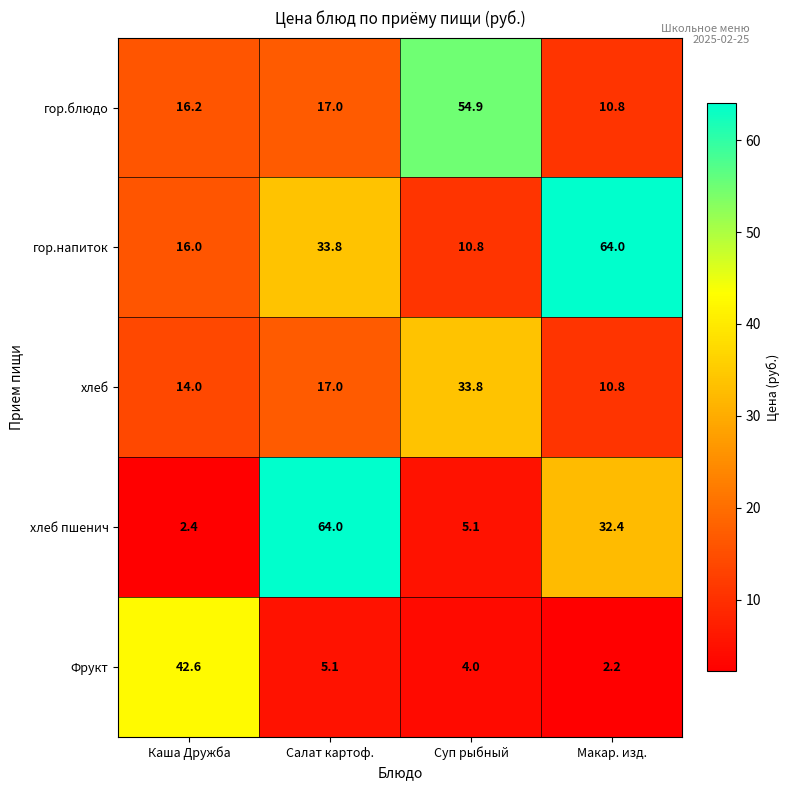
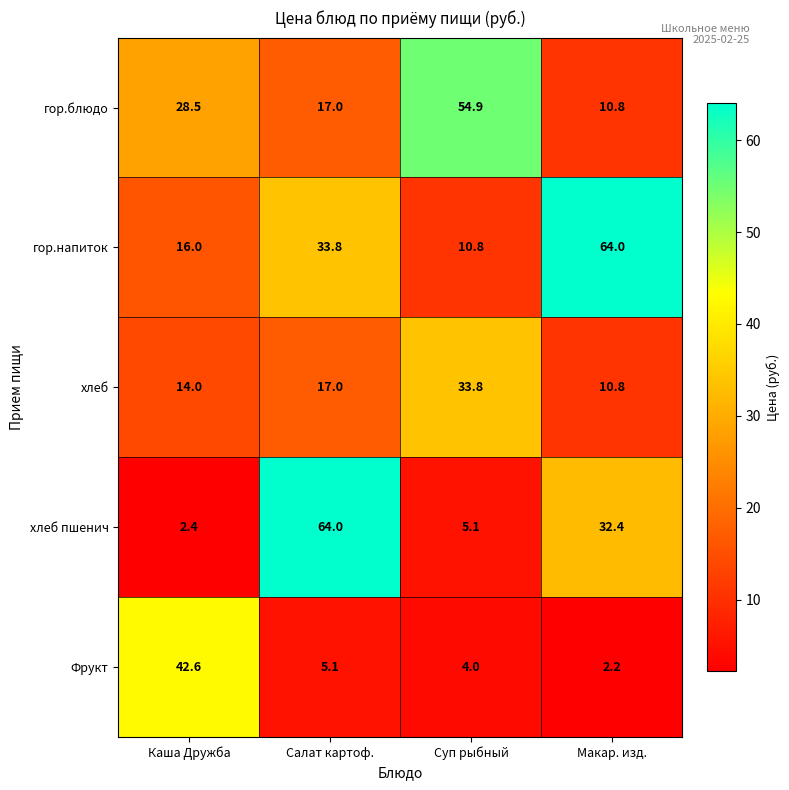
гор.блюдо, Каша Дружба: 16.2 -> 28.5
